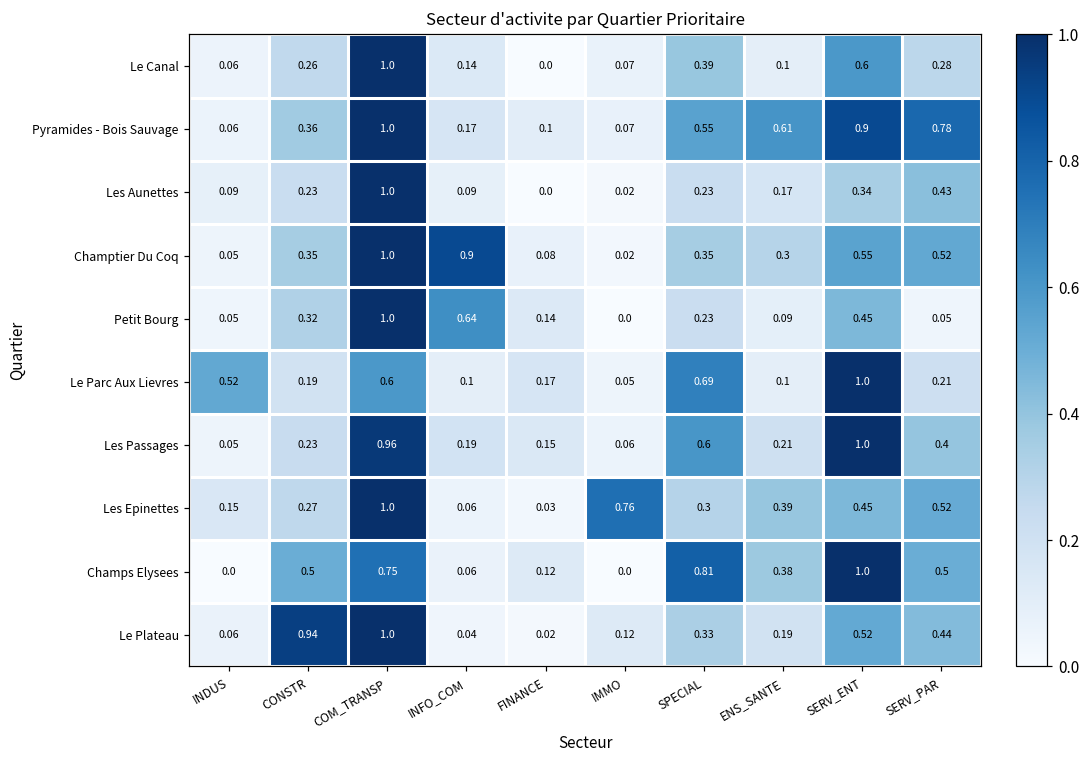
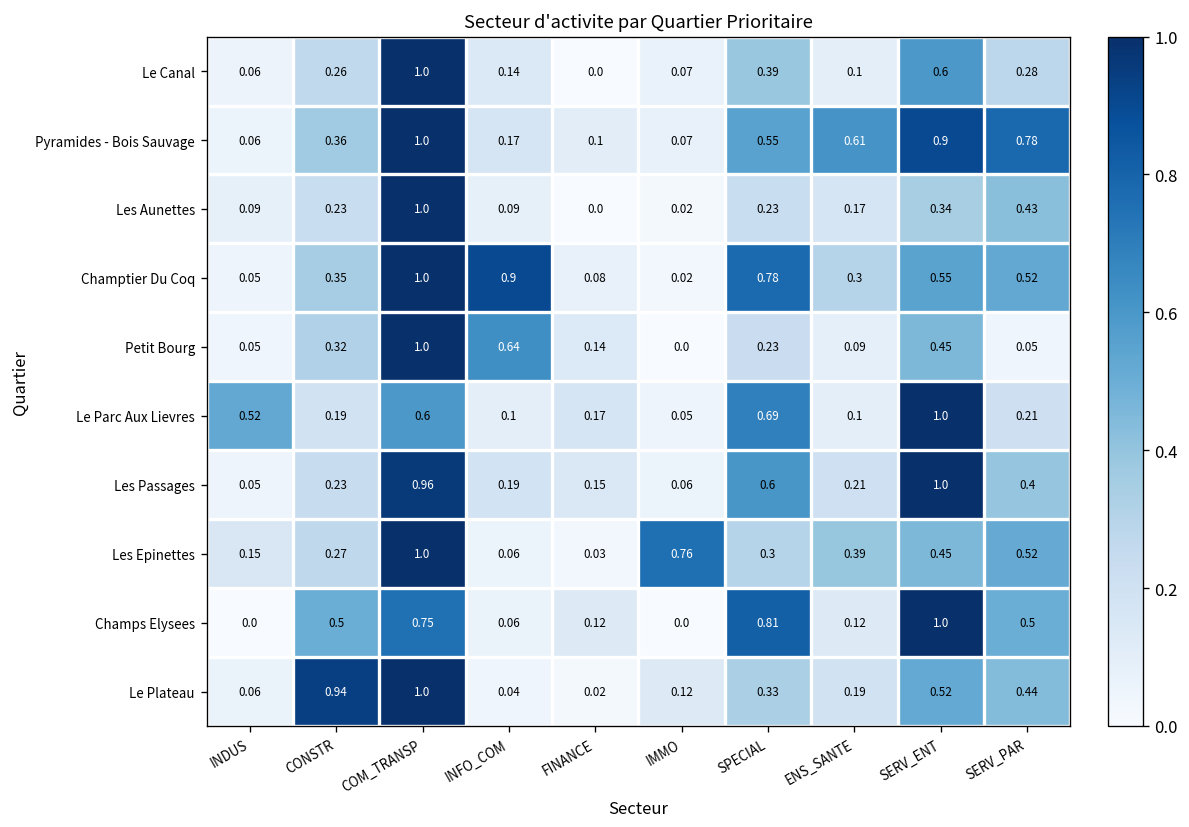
Champtier Du Coq, SPECIAL: 0.35 -> 0.78
Champs Elysees, ENS_SANTE: 0.38 -> 0.12
